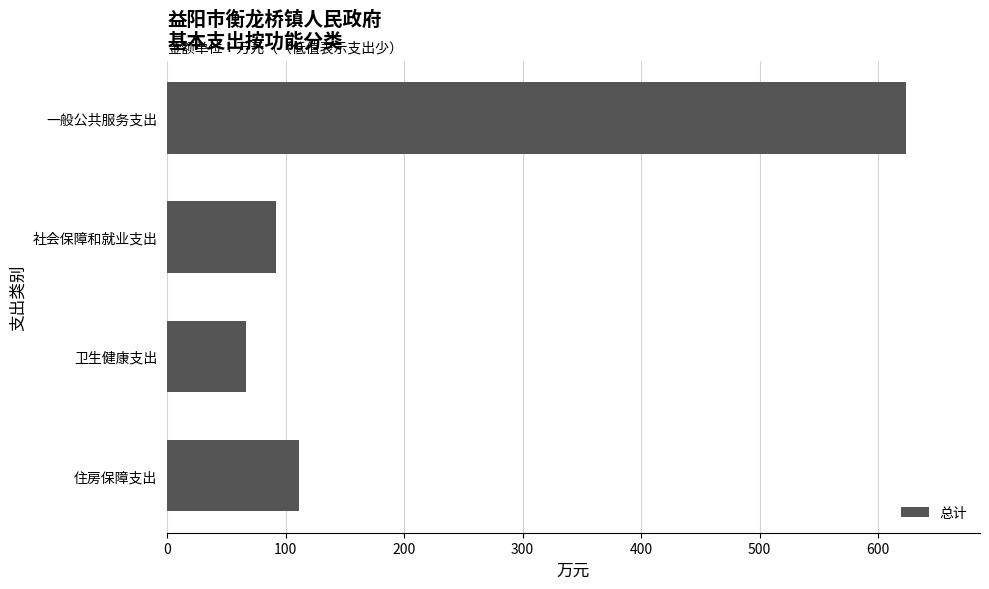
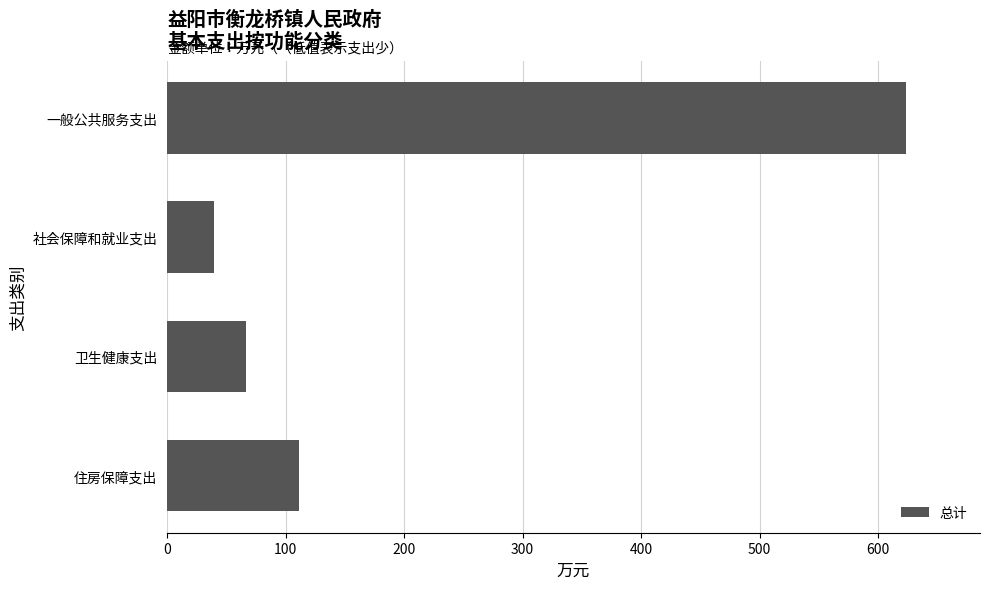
社会保障和就业支出: 92 -> 40
